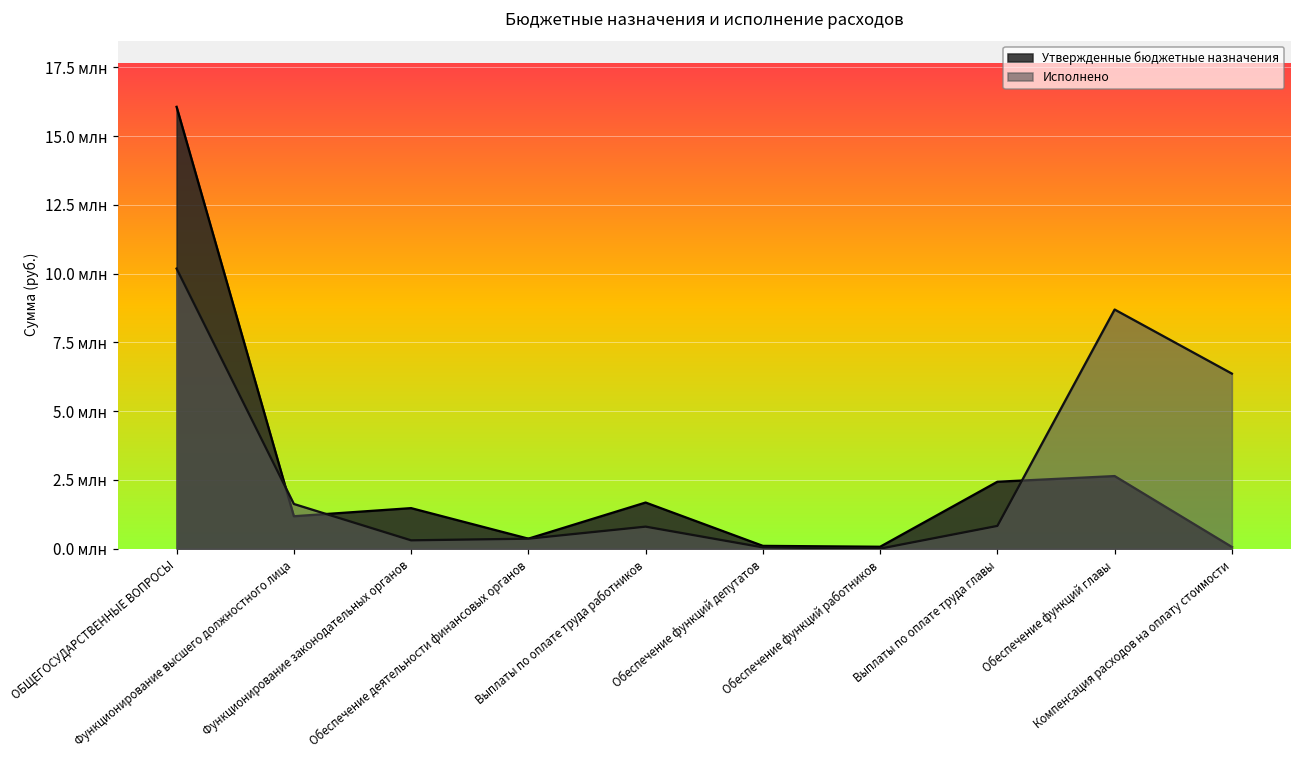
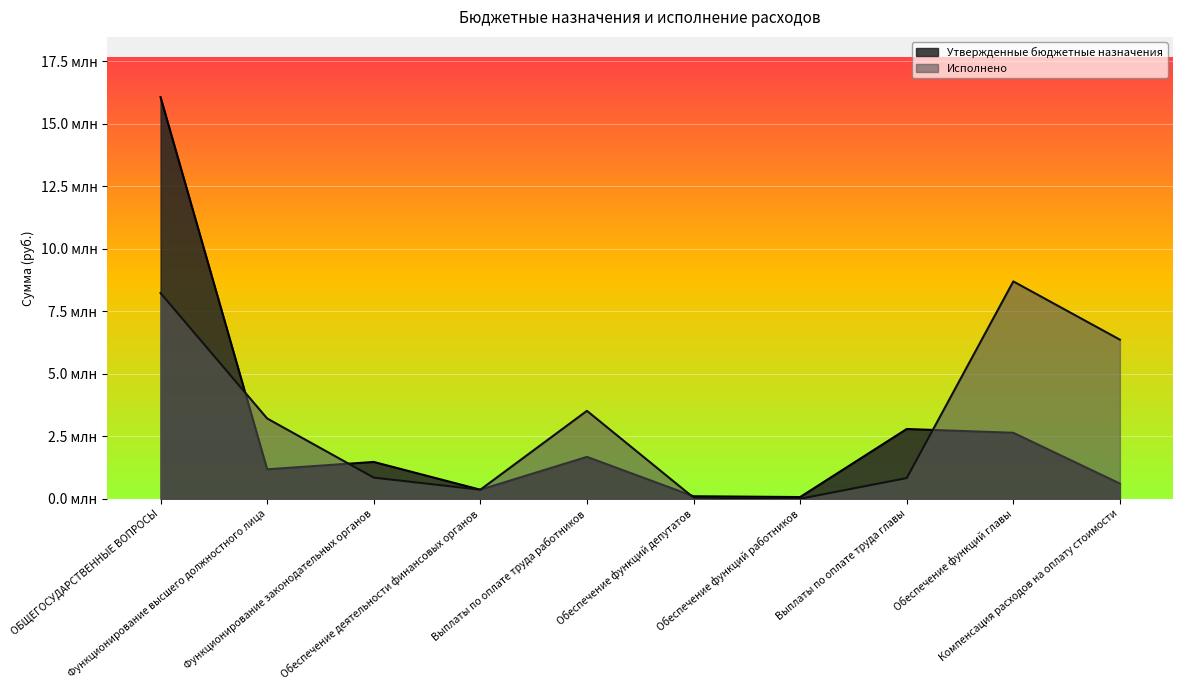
Исполнено, ОБЩЕГОСУДАРСТВЕННЫЕ ВОПРОСЫ: 10.2 млн -> 8.2 млн
Исполнено, Функционирование высшего должностного лица: 1.6 млн -> 3.2 млн
Исполнено, Функционирование законодательных органов: 0.3 млн -> 0.8 млн
Исполнено, Выплаты по оплате труда работников: 0.8 млн -> 3.5 млн
Утвержденные бюджетные назначения, Выплаты по оплате труда главы: 2.4 млн -> 2.8 млн
Утвержденные бюджетные назначения, Компенсация расходов на оплату стоимости: 0.1 млн -> 0.6 млн
